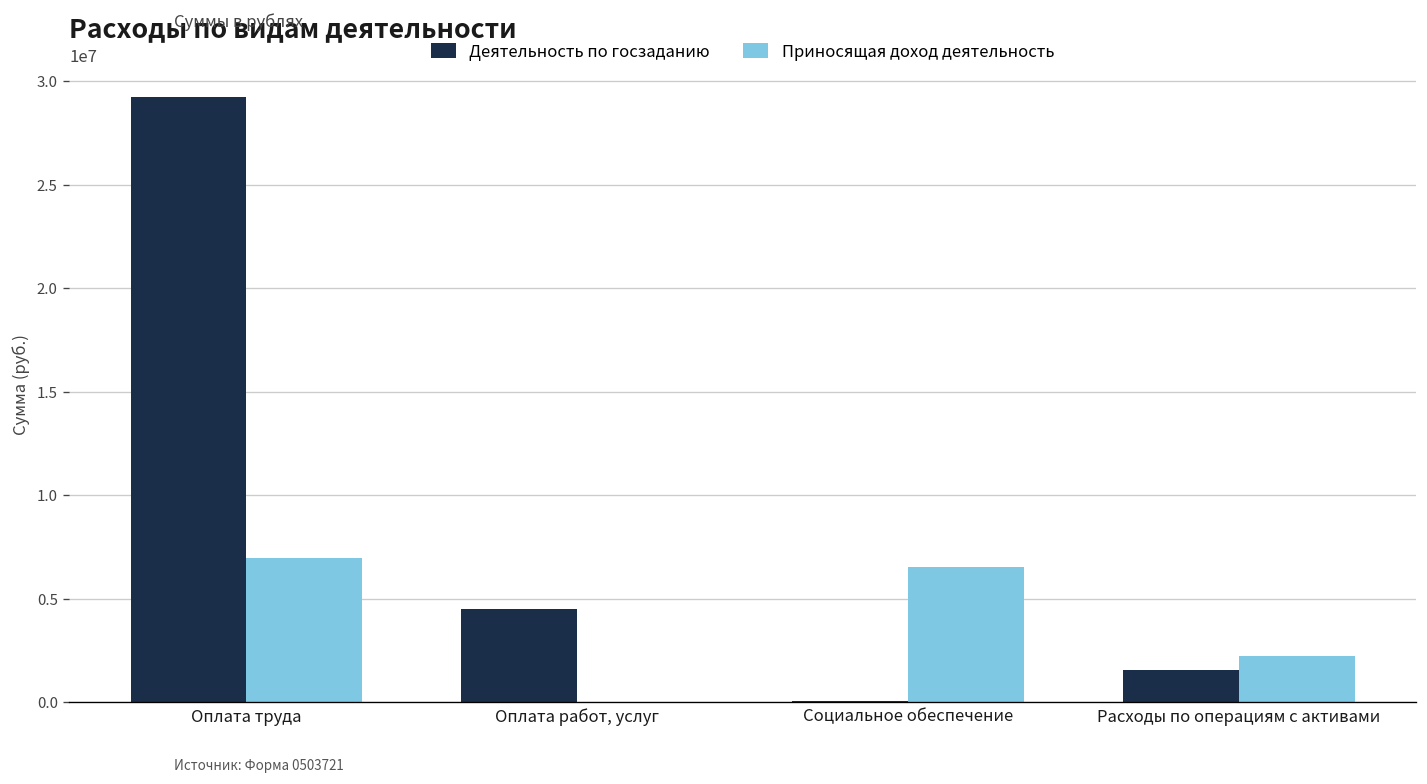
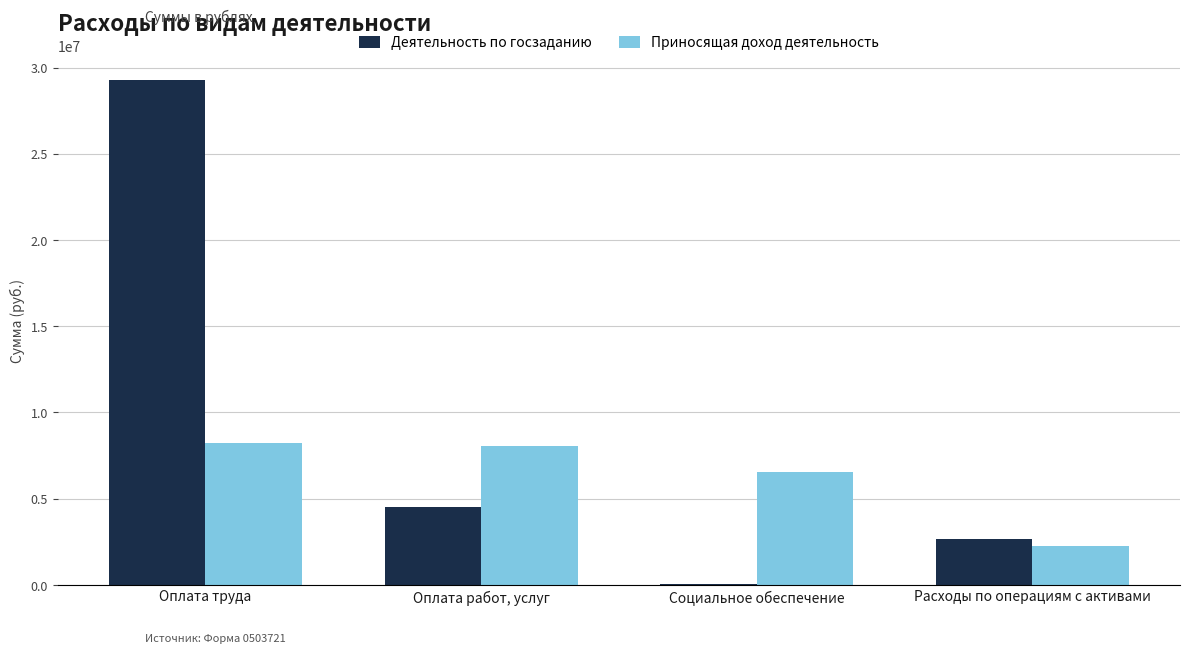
Приносящая доход деятельность, Оплата труда: 7000000 -> 8200000
Приносящая доход деятельность, Оплата работ, услуг: 0 -> 8100000
Деятельность по госзаданию, Расходы по операциям с активами: 1500000 -> 2700000
